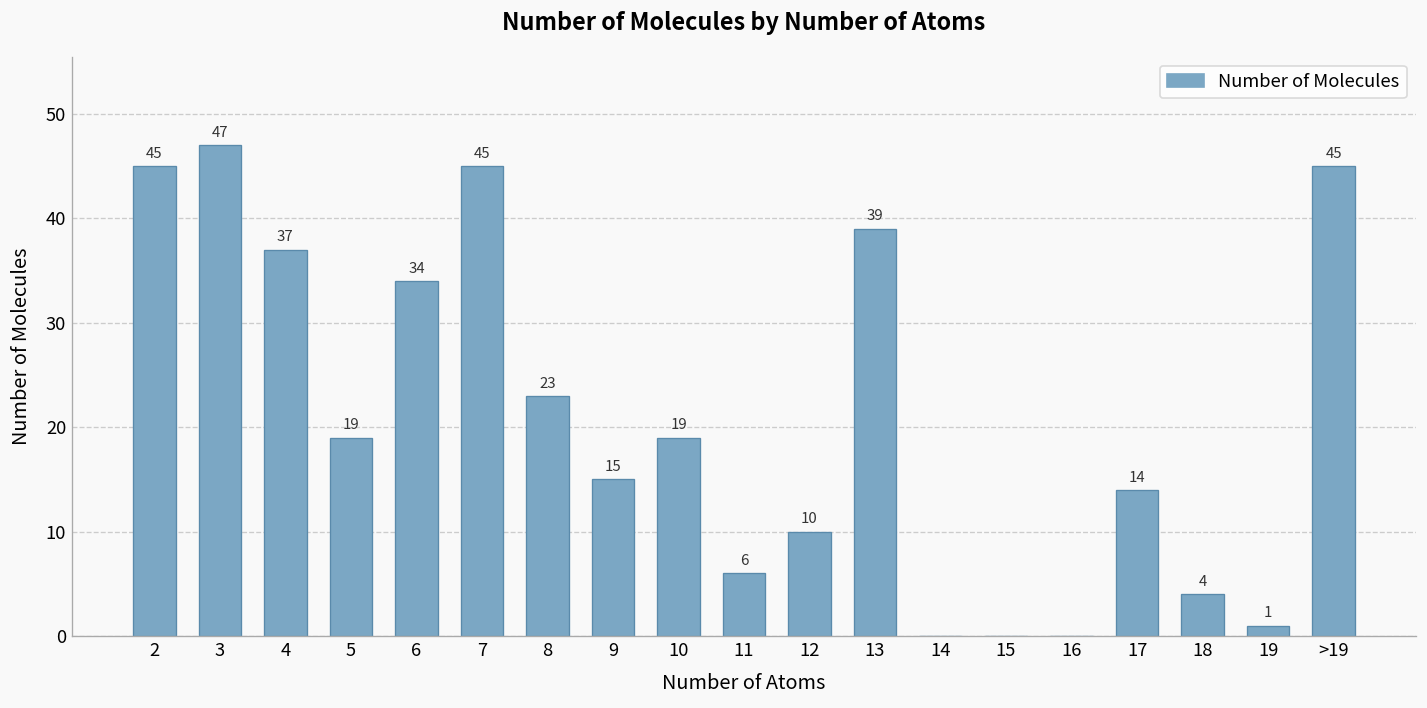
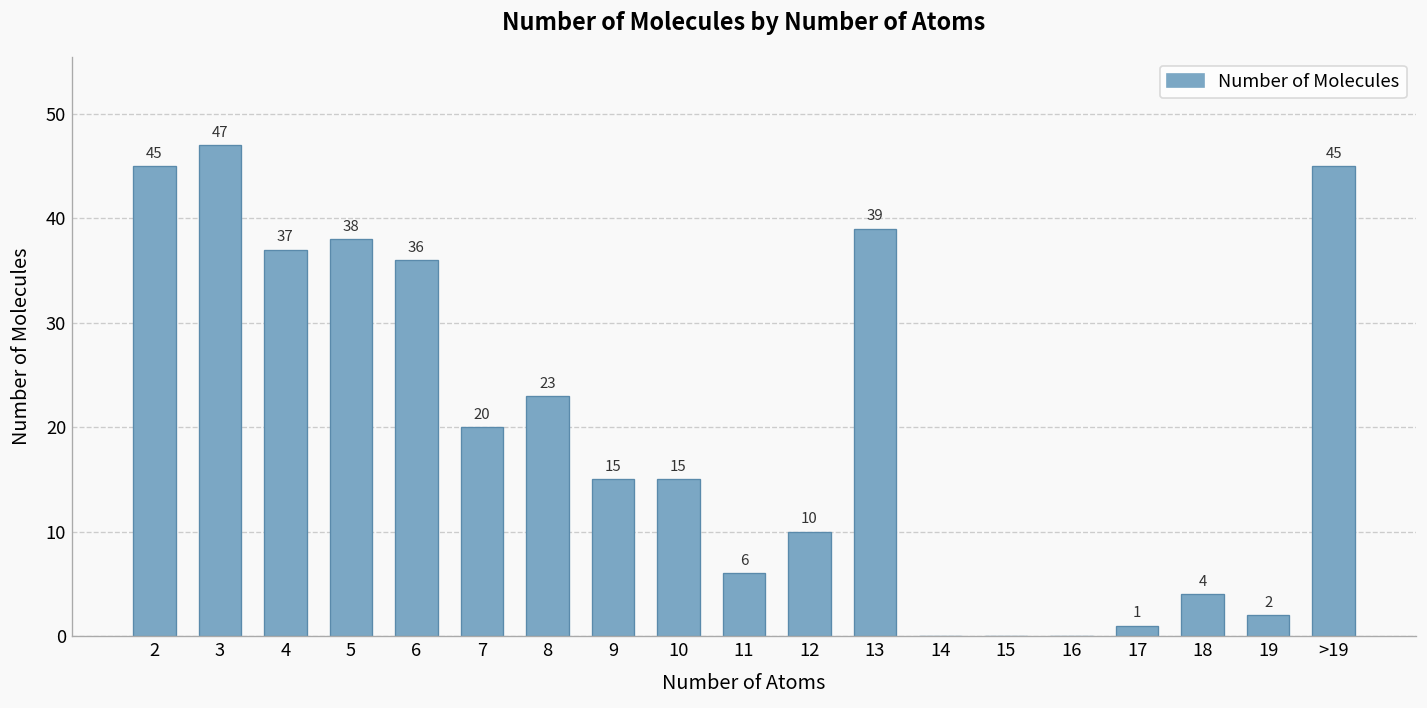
5: 19 -> 38
6: 34 -> 36
7: 45 -> 20
10: 19 -> 15
17: 14 -> 1
19: 1 -> 2
